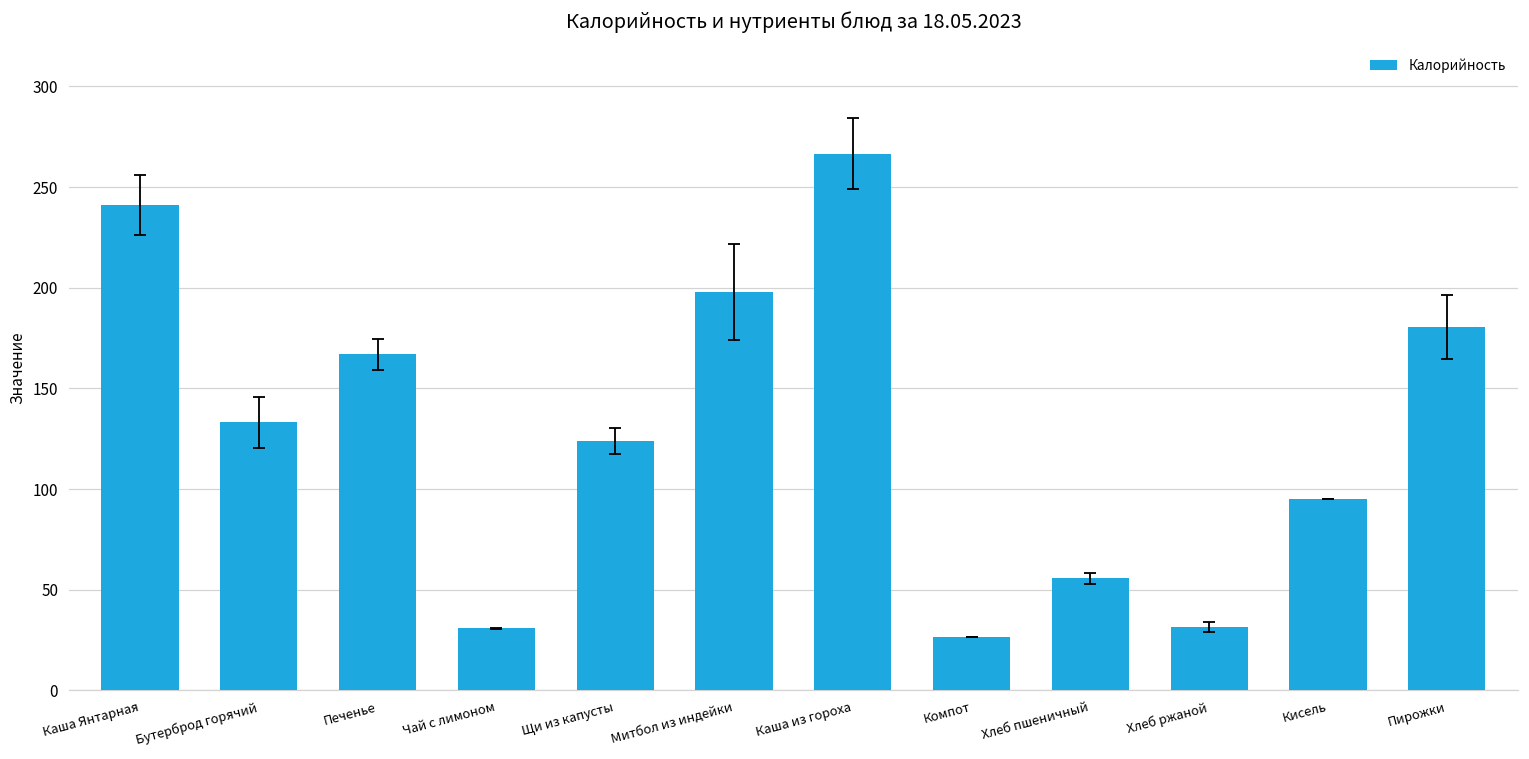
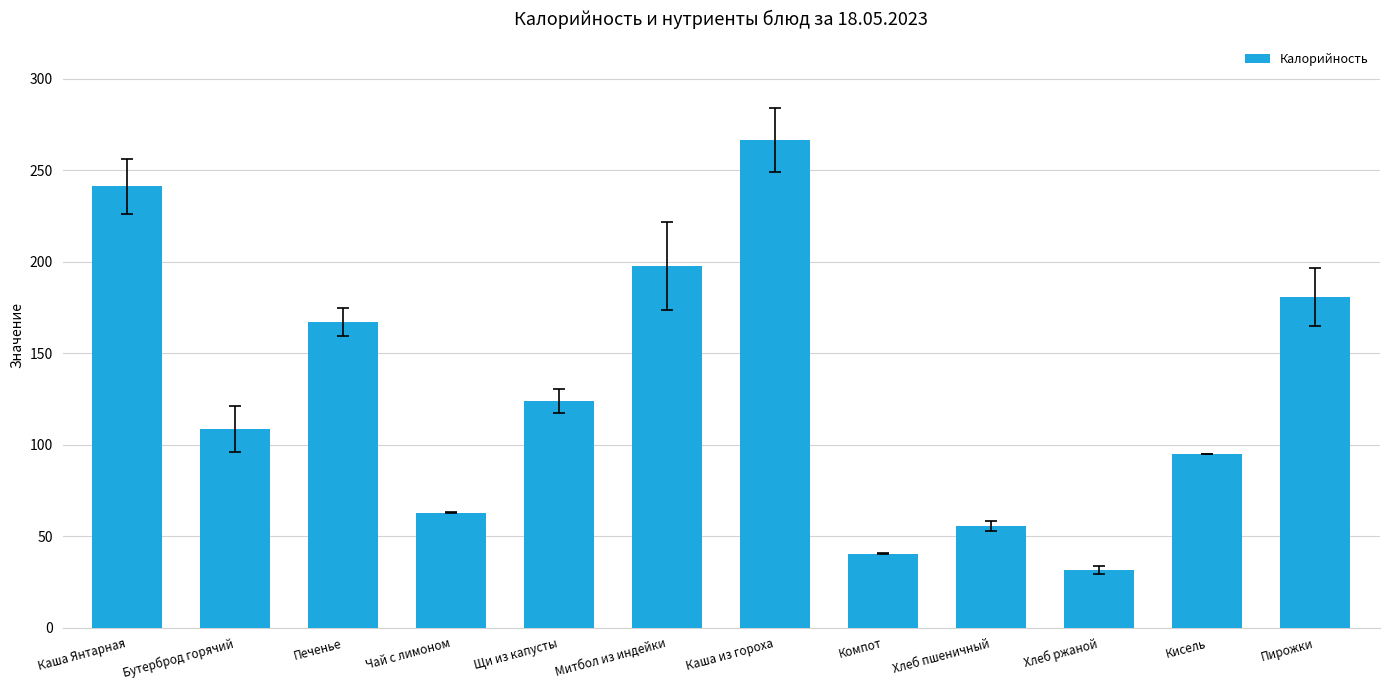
Калорийность, Бутерброд горячий: 133 -> 109
Калорийность, Чай с лимоном: 31 -> 63
Калорийность, Компот: 26 -> 40
